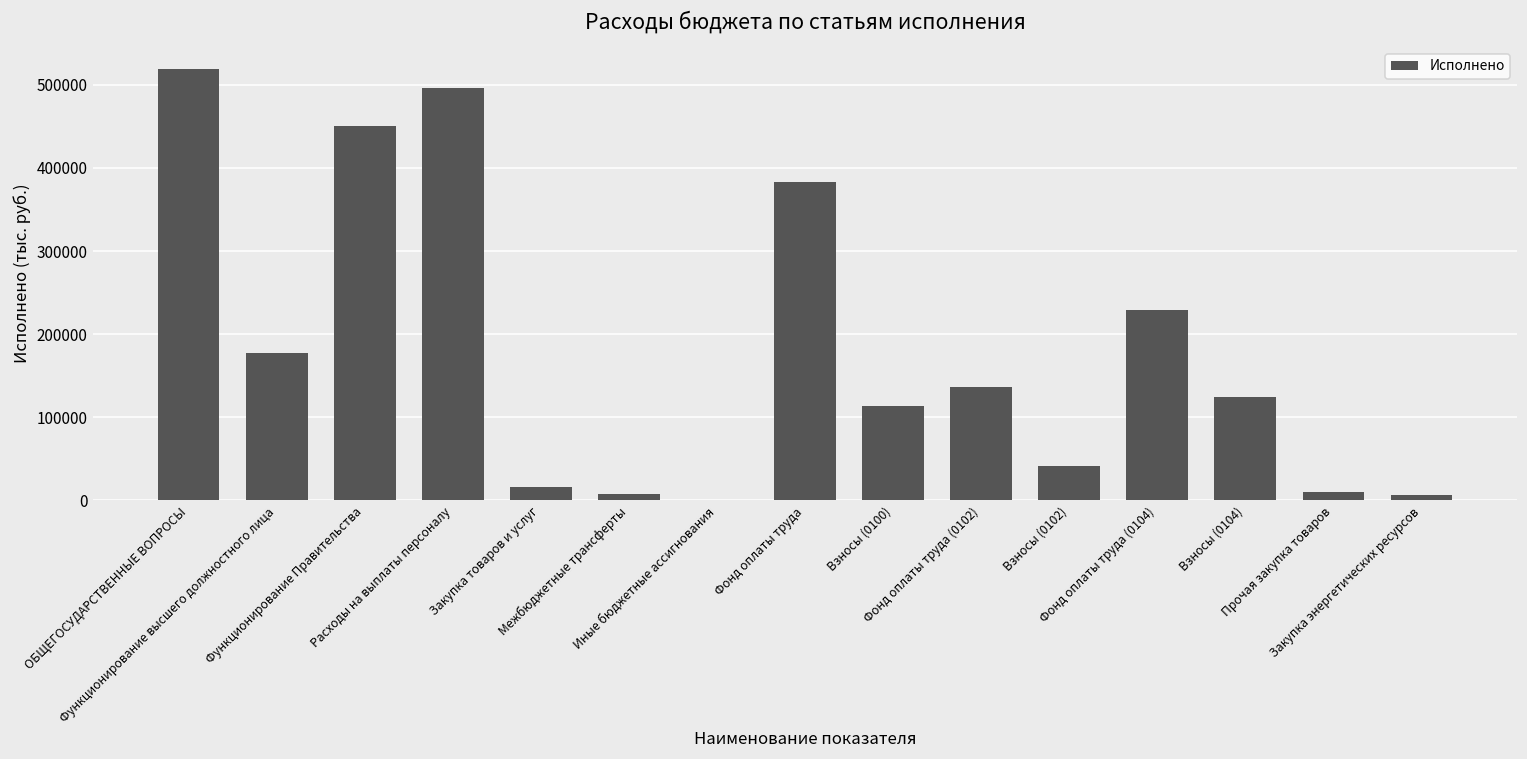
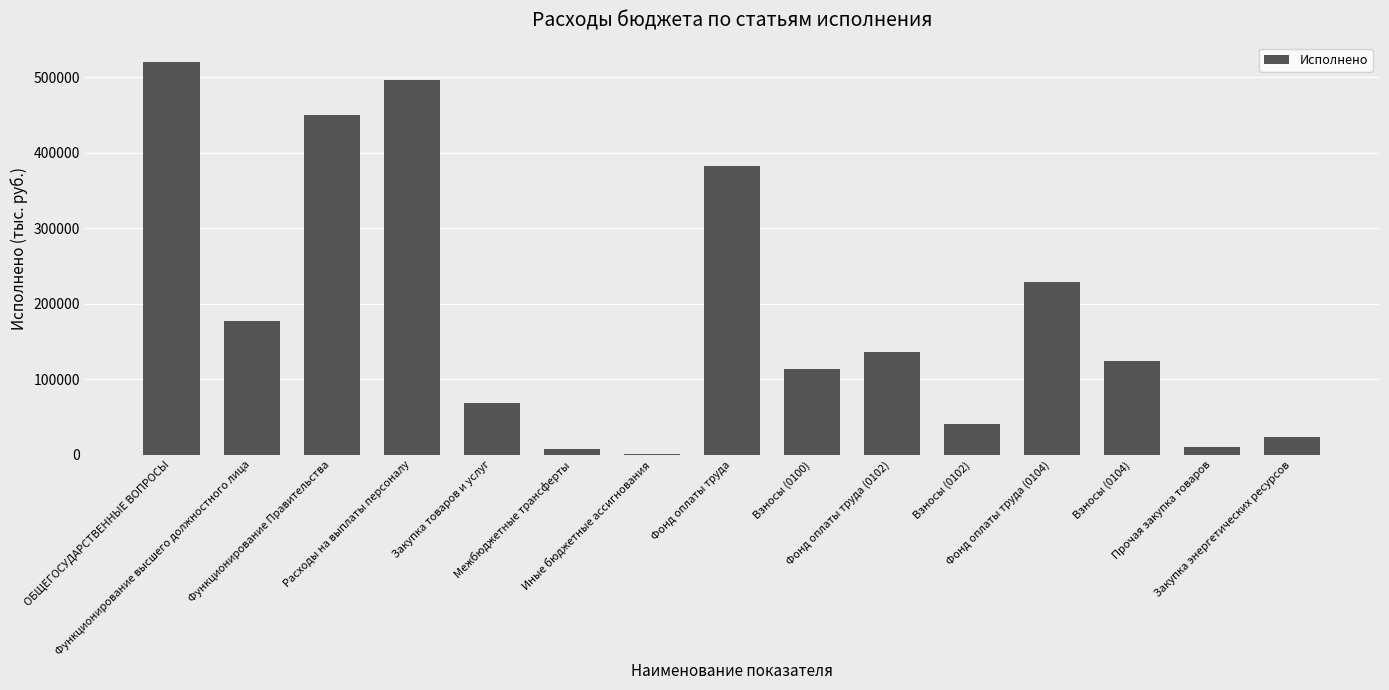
Закупка товаров и услуг: 20000 -> 70000
Закупка энергетических ресурсов: 10000 -> 20000
